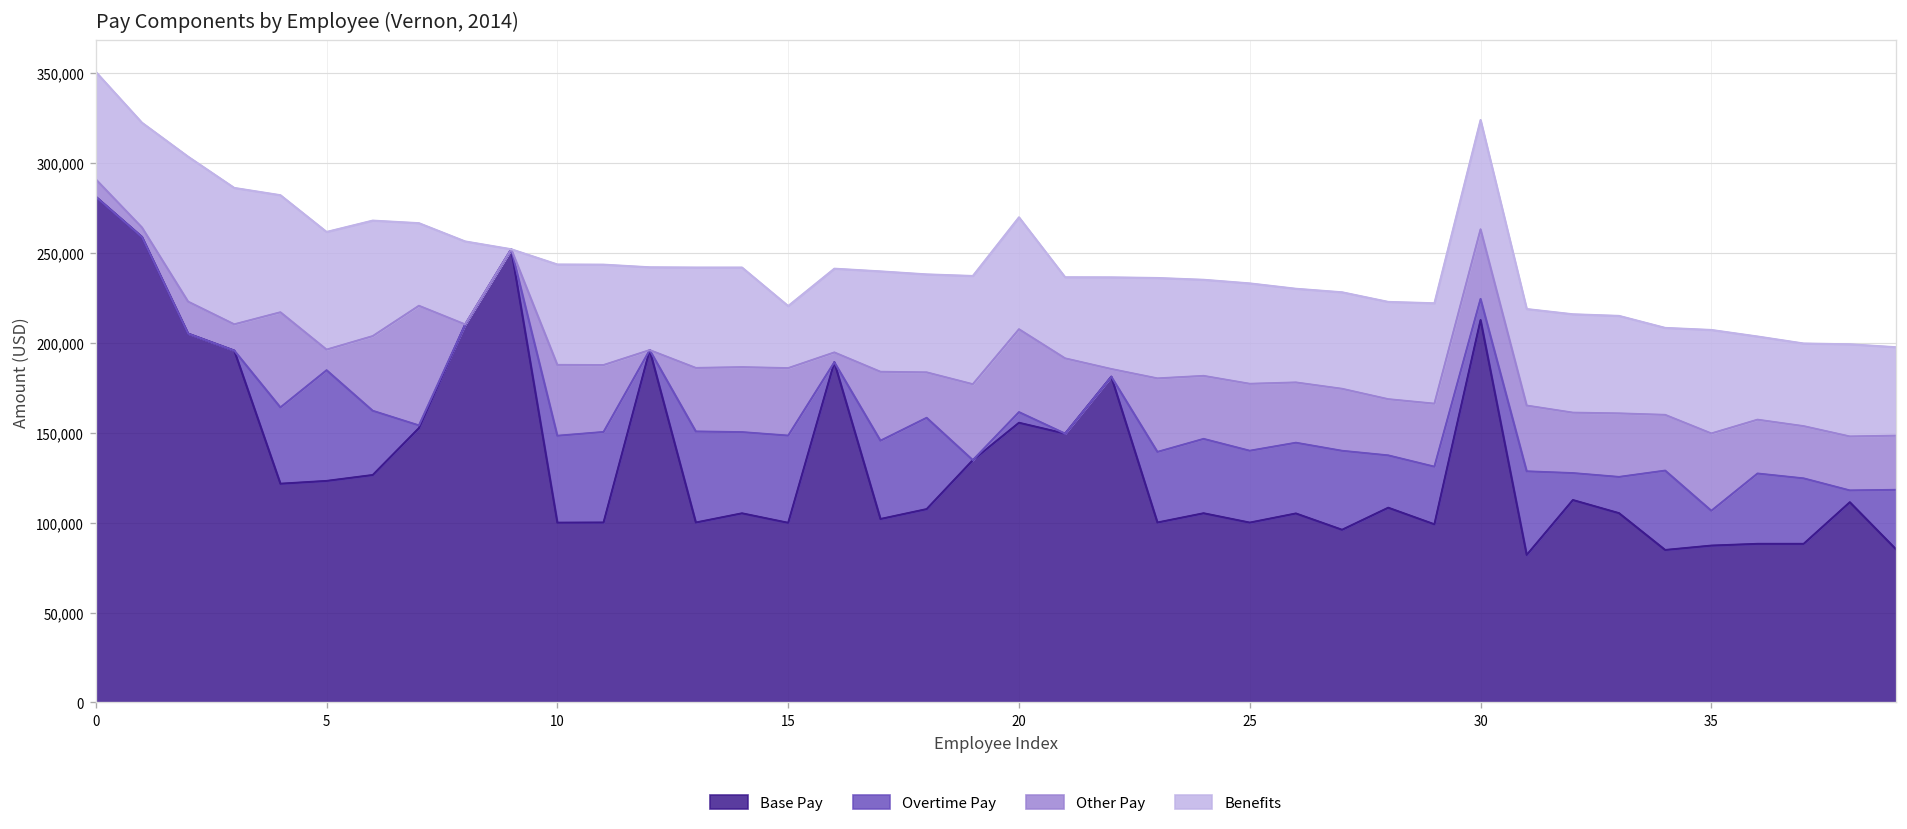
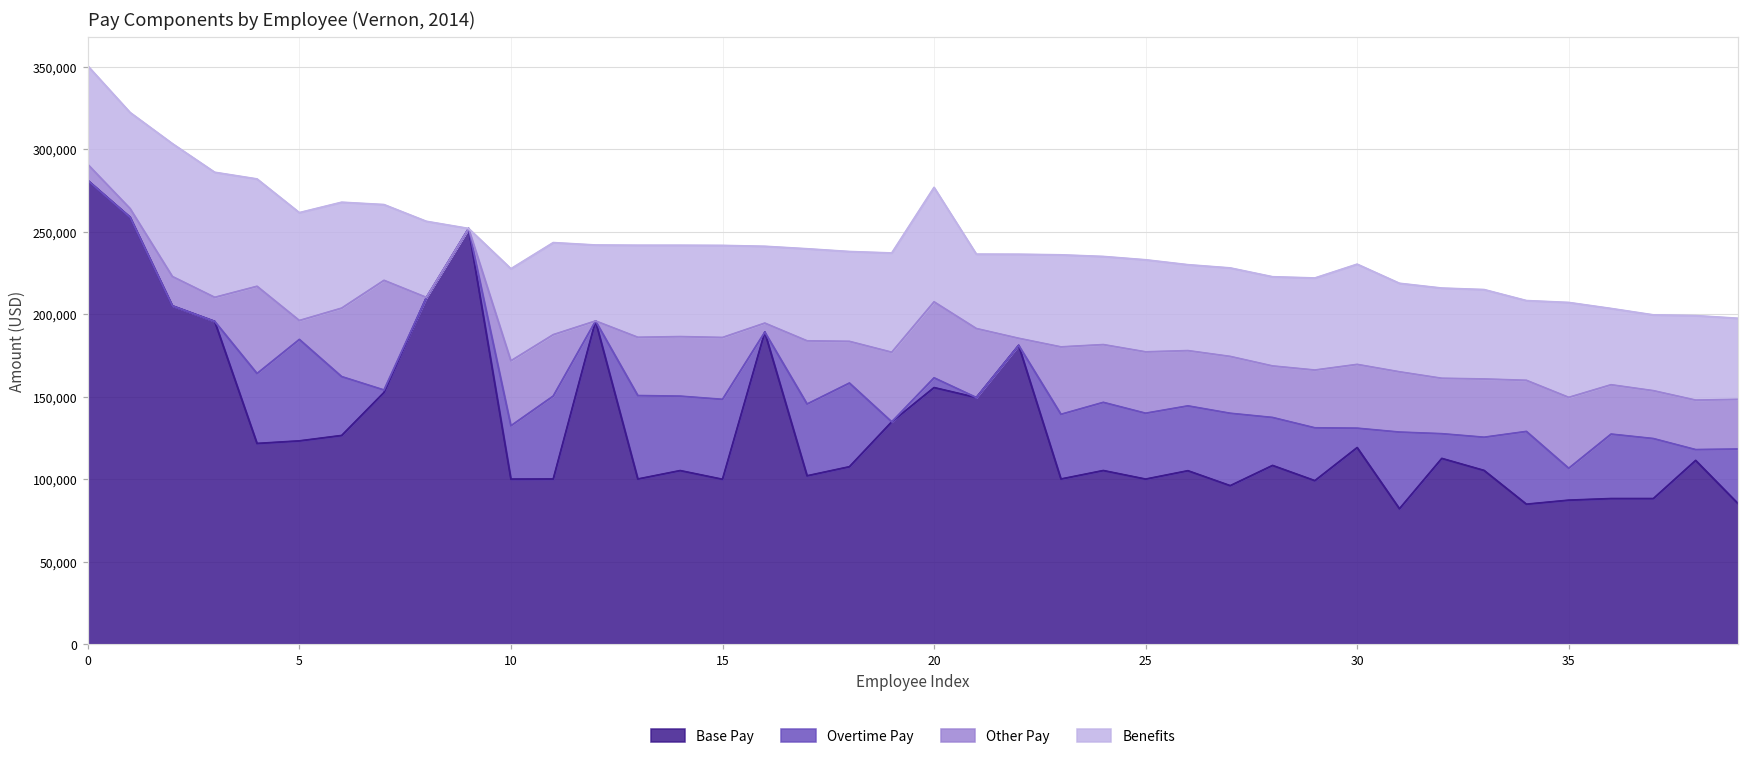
Overtime Pay, 10: 48,000 -> 32,000
Benefits, 15: 35,000 -> 56,000
Benefits, 20: 62,000 -> 69,000
Base Pay, 30: 213,000 -> 119,000
